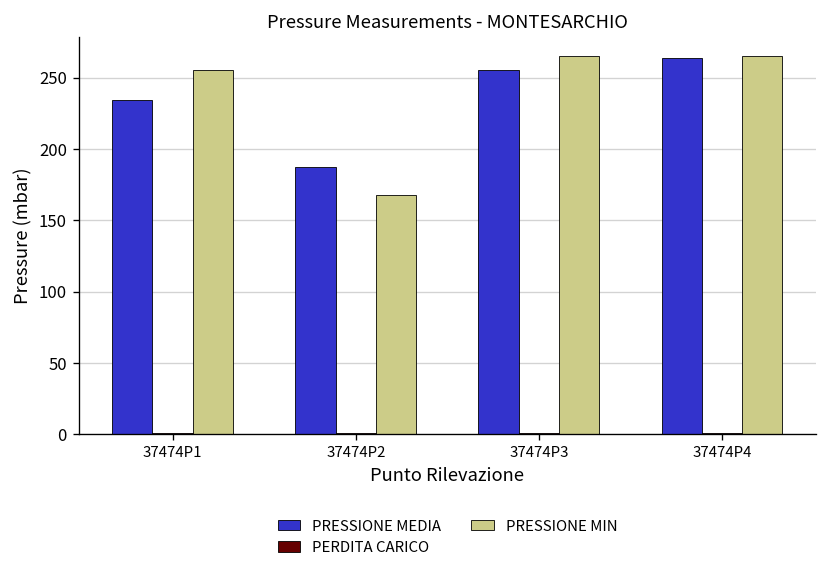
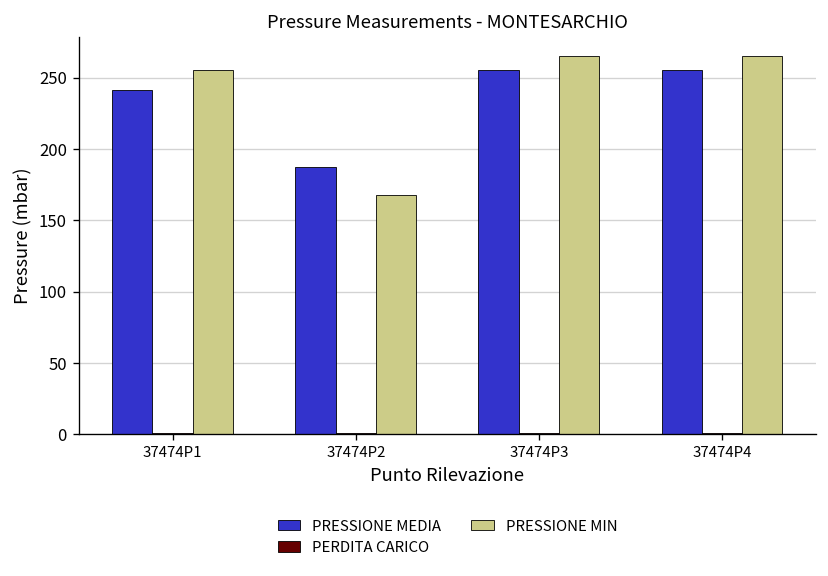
PRESSIONE MEDIA, 37474P1: 234 -> 241
PRESSIONE MEDIA, 37474P4: 264 -> 255
